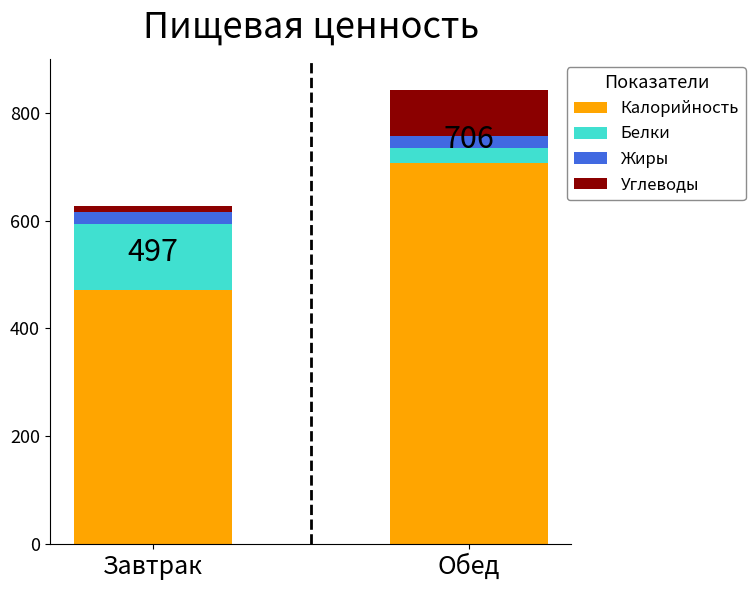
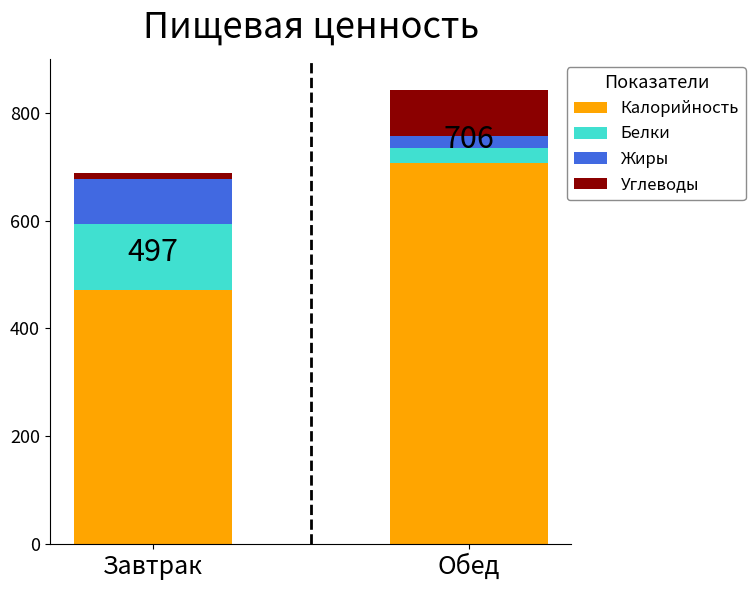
Жиры, Завтрак: 20 -> 80
